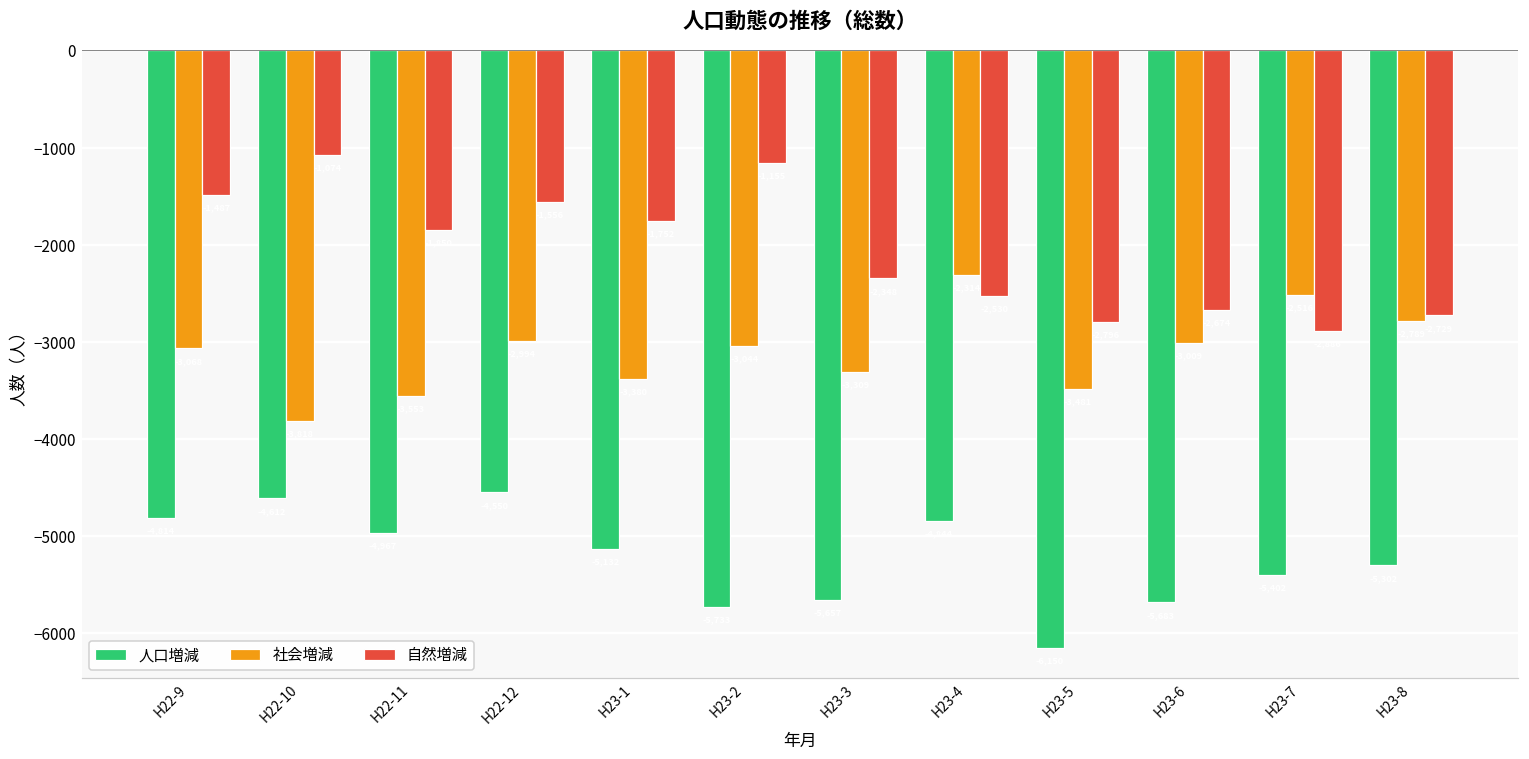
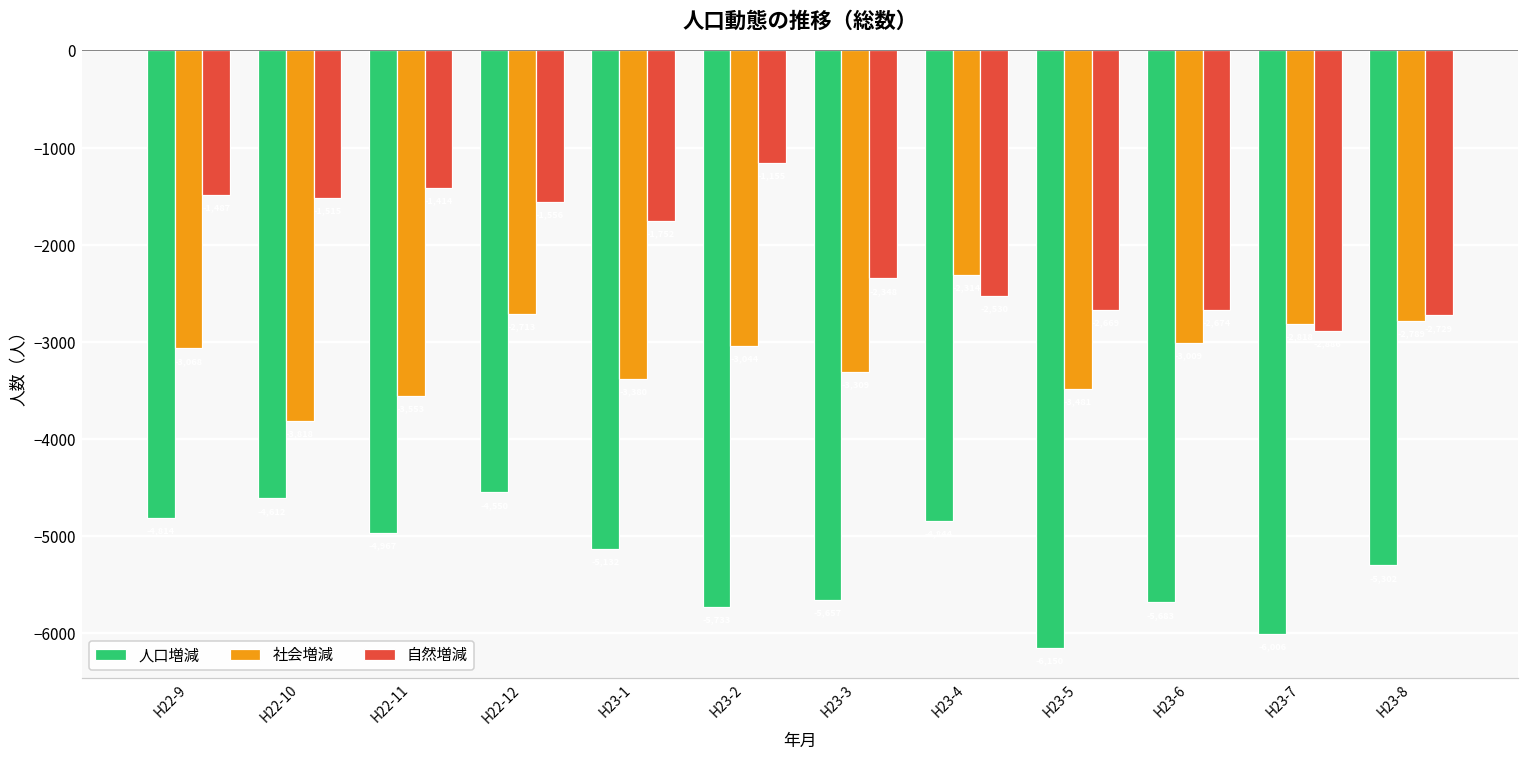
自然増減, H22-10: -1100 -> -1500
自然増減, H22-11: -1900 -> -1400
社会増減, H22-12: -3000 -> -2700
自然増減, H23-5: -2800 -> -2700
人口増減, H23-7: -5400 -> -6000
社会増減, H23-7: -2500 -> -2800
